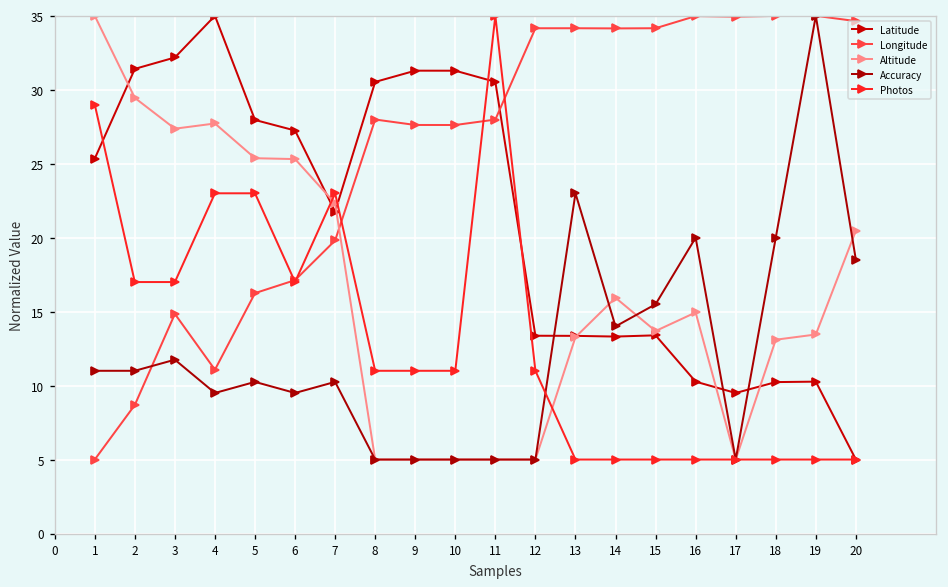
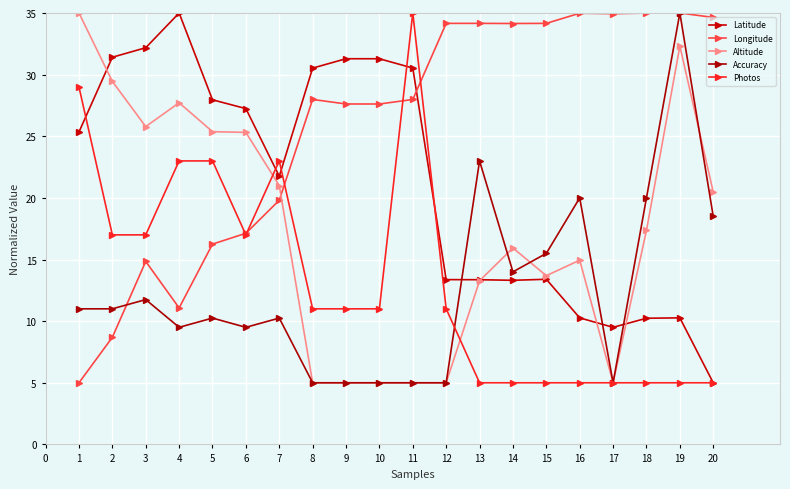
Altitude, 3: 27.4 -> 25.8
Altitude, 7: 22.3 -> 21.0
Altitude, 18: 13.1 -> 17.4
Altitude, 19: 13.5 -> 32.3
